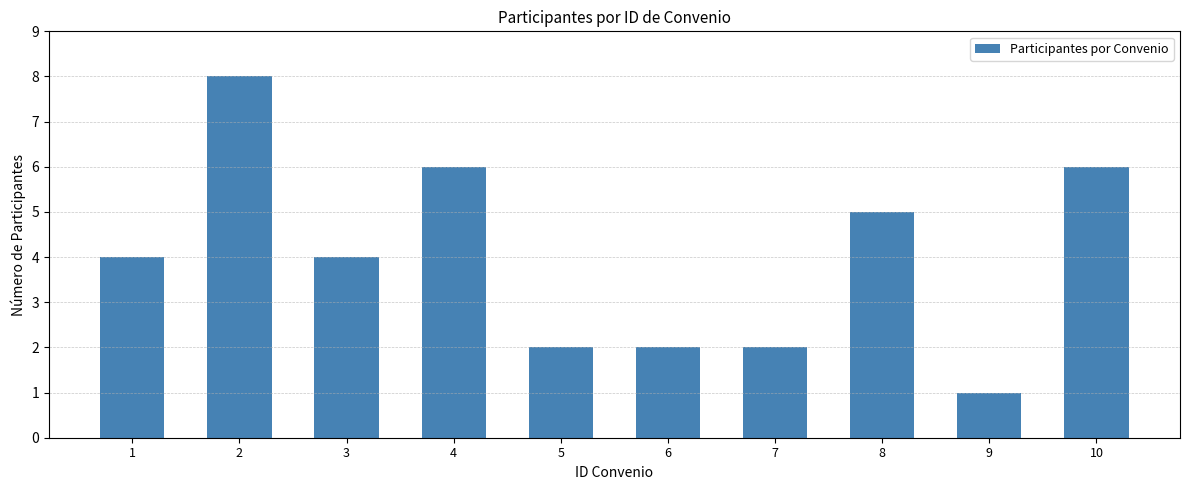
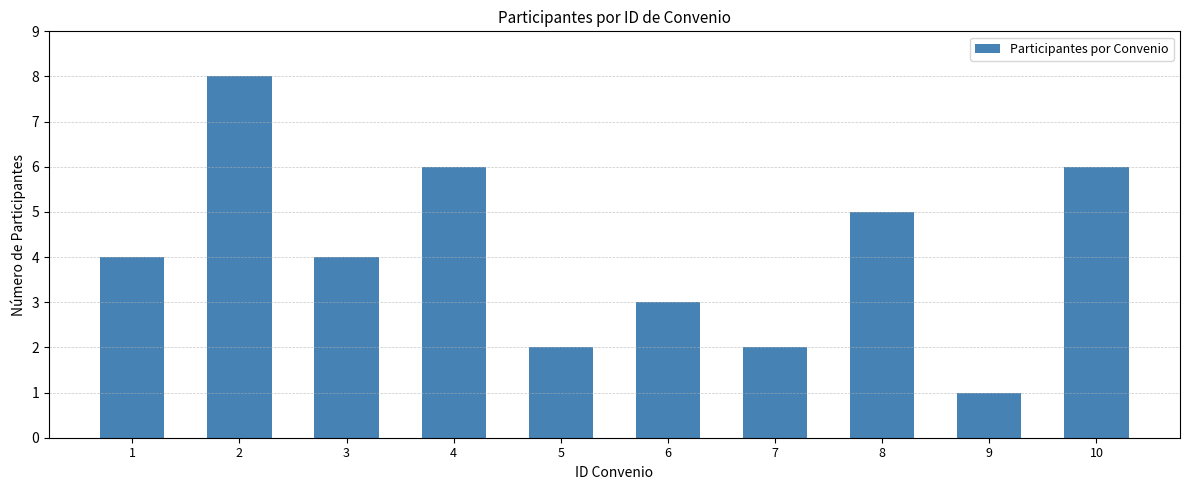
6: 2 -> 3
